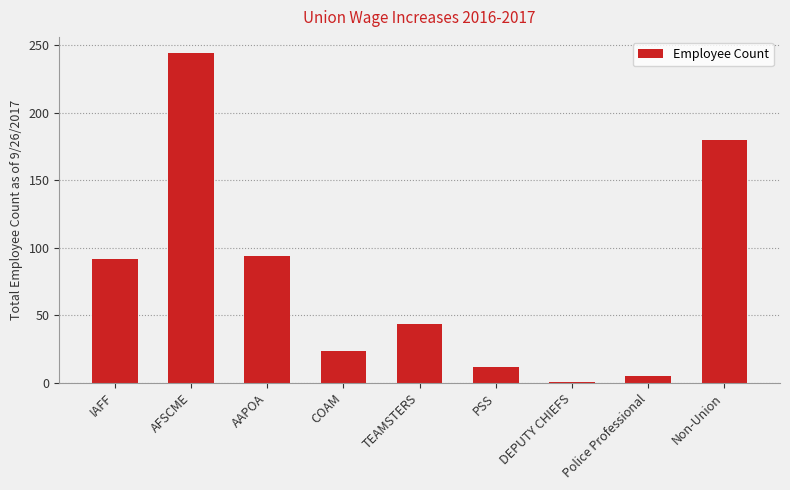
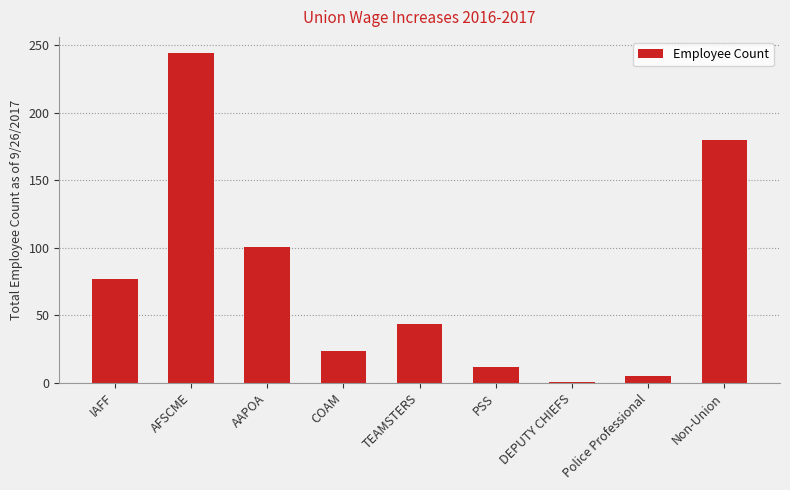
IAFF: 92 -> 77
AAPOA: 94 -> 101
